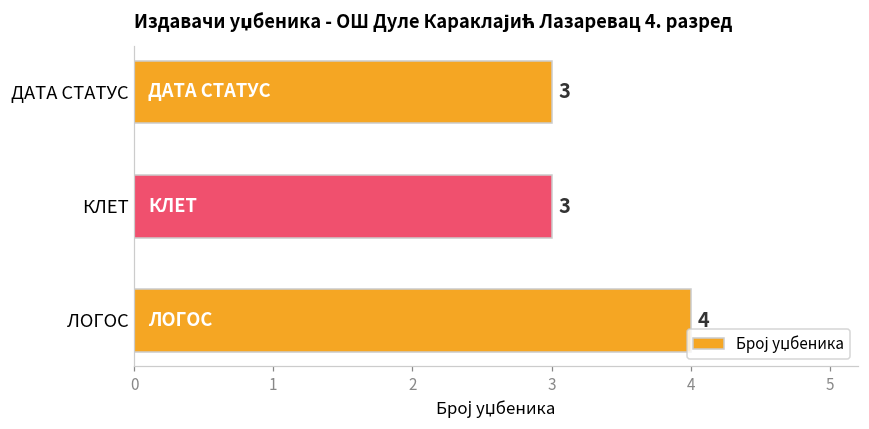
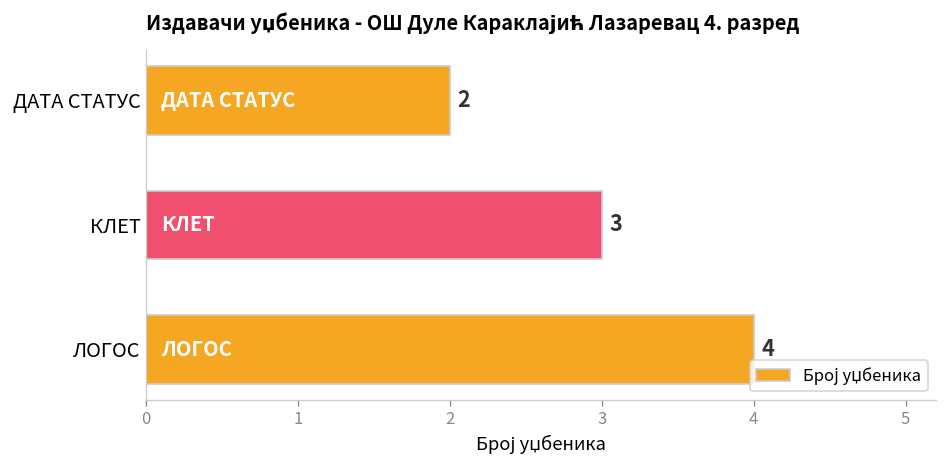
ДАТА СТАТУС: 3 -> 2
